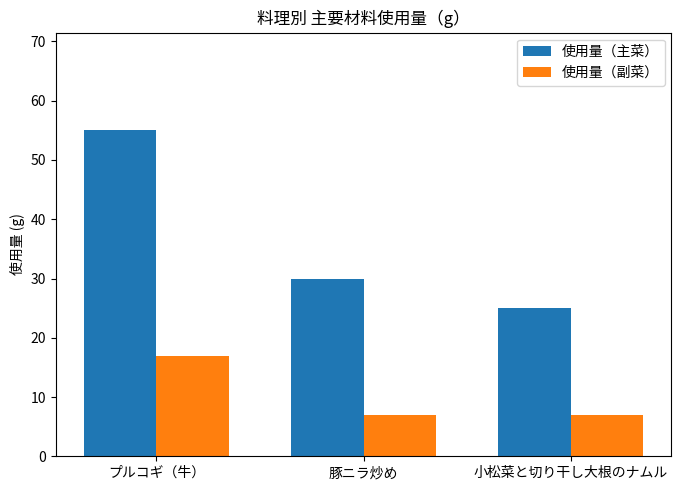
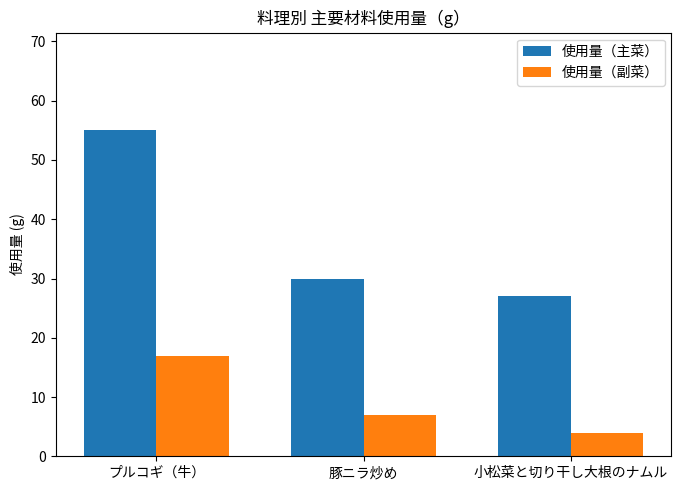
使用量（主菜）, 小松菜と切り干し大根のナムル: 25 -> 27
使用量（副菜）, 小松菜と切り干し大根のナムル: 7 -> 4
